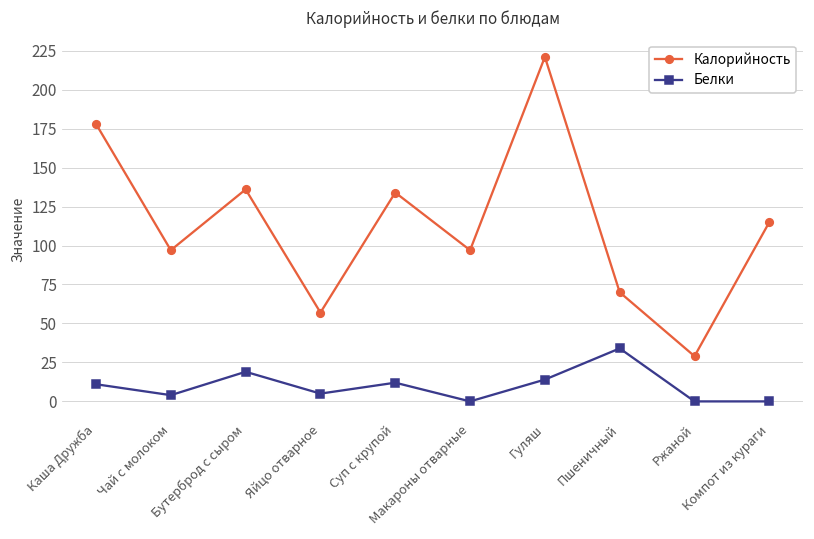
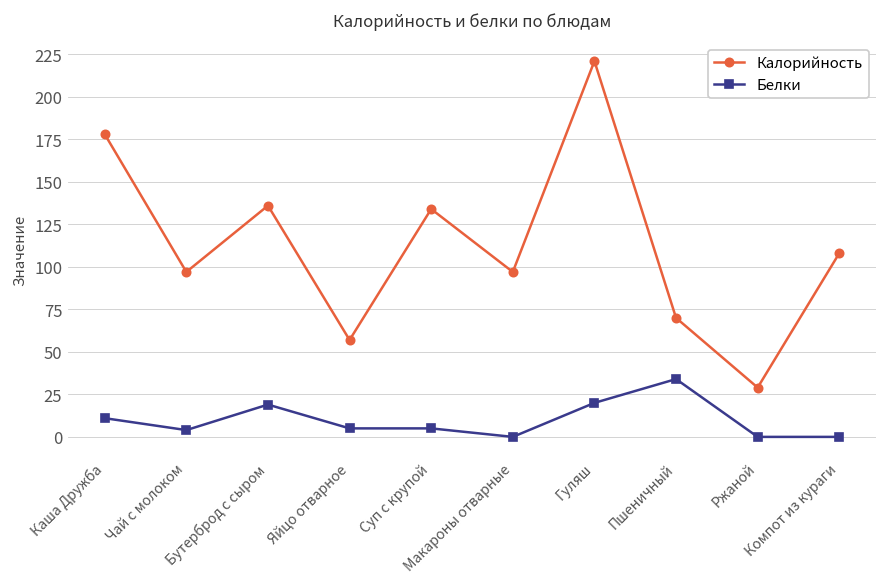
Белки, Суп с крупой: 12 -> 5
Белки, Гуляш: 14 -> 20
Калорийность, Компот из кураги: 115 -> 108
